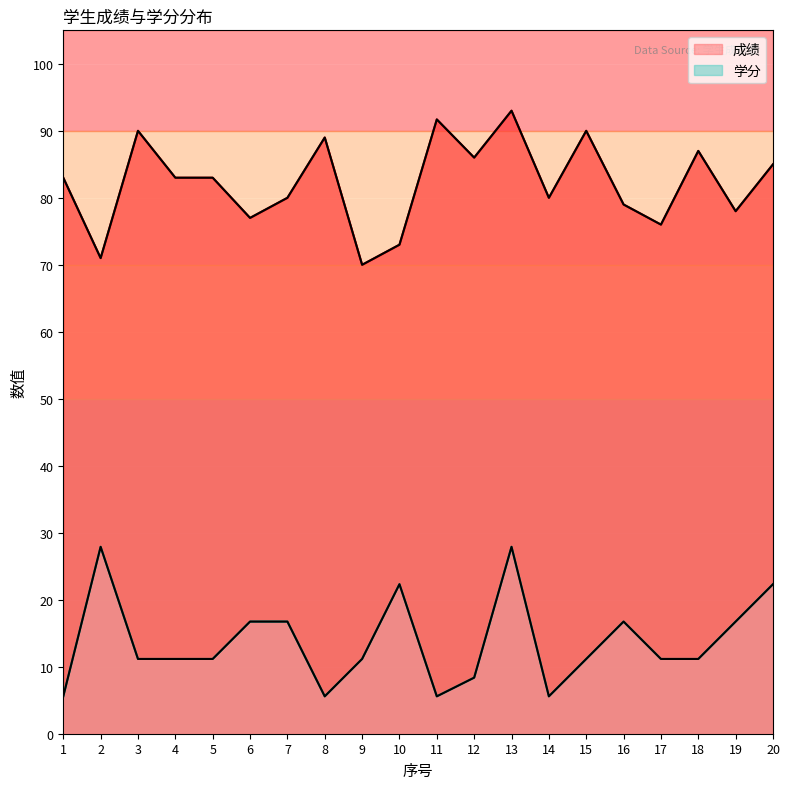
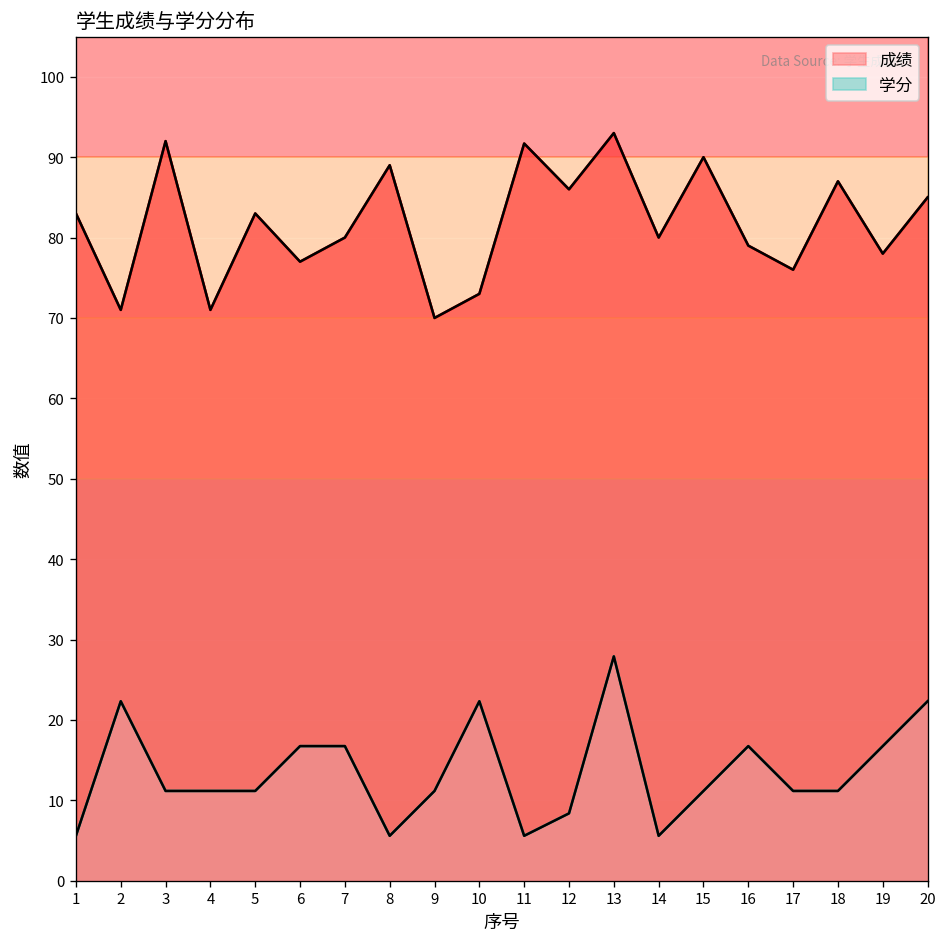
学分, 2: 28 -> 22
成绩, 3: 90 -> 92
成绩, 4: 83 -> 71
